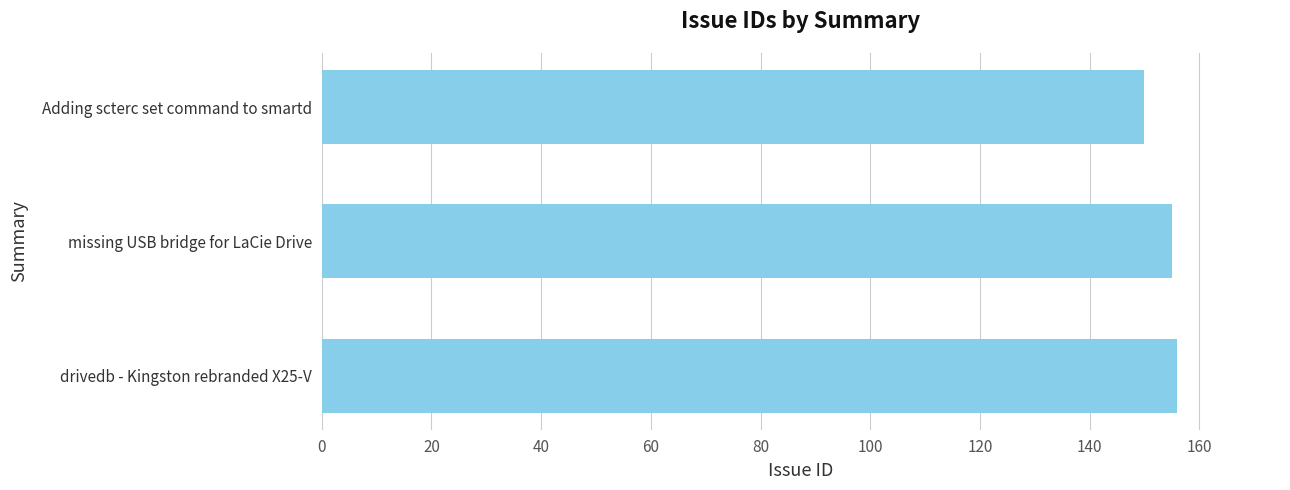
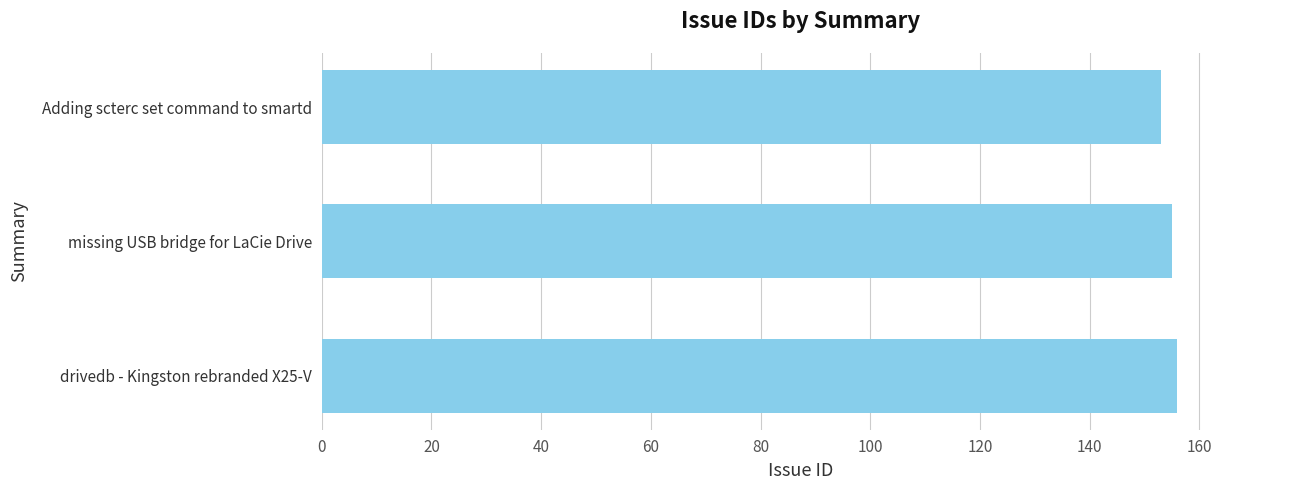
Adding scterc set command to smartd: 150 -> 153
